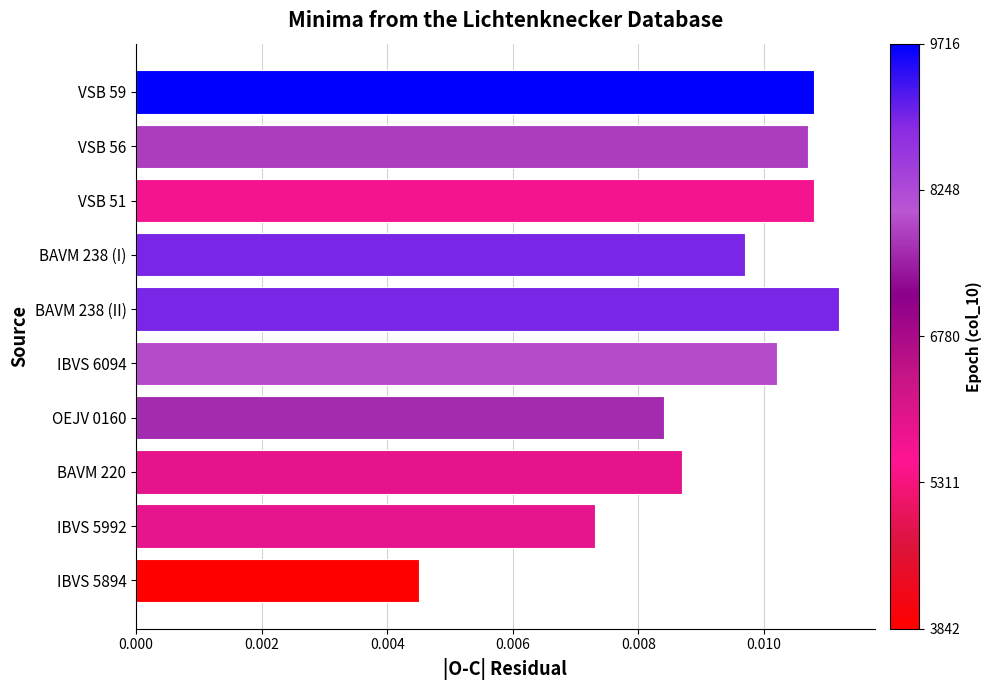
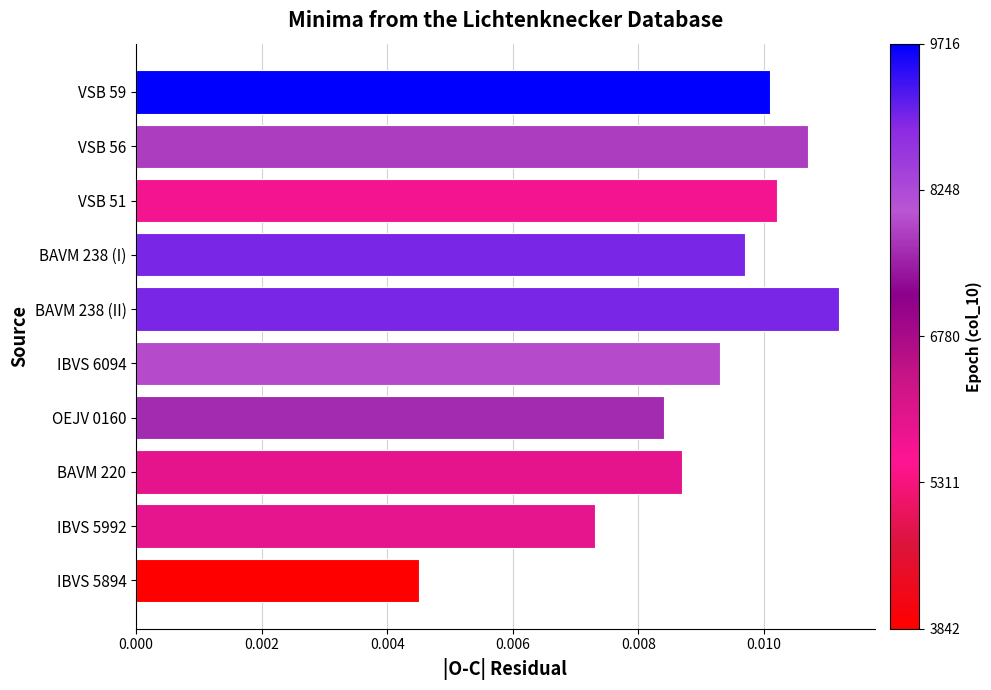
VSB 59: 0.0108 -> 0.0101
VSB 51: 0.0108 -> 0.0102
IBVS 6094: 0.0102 -> 0.0093
